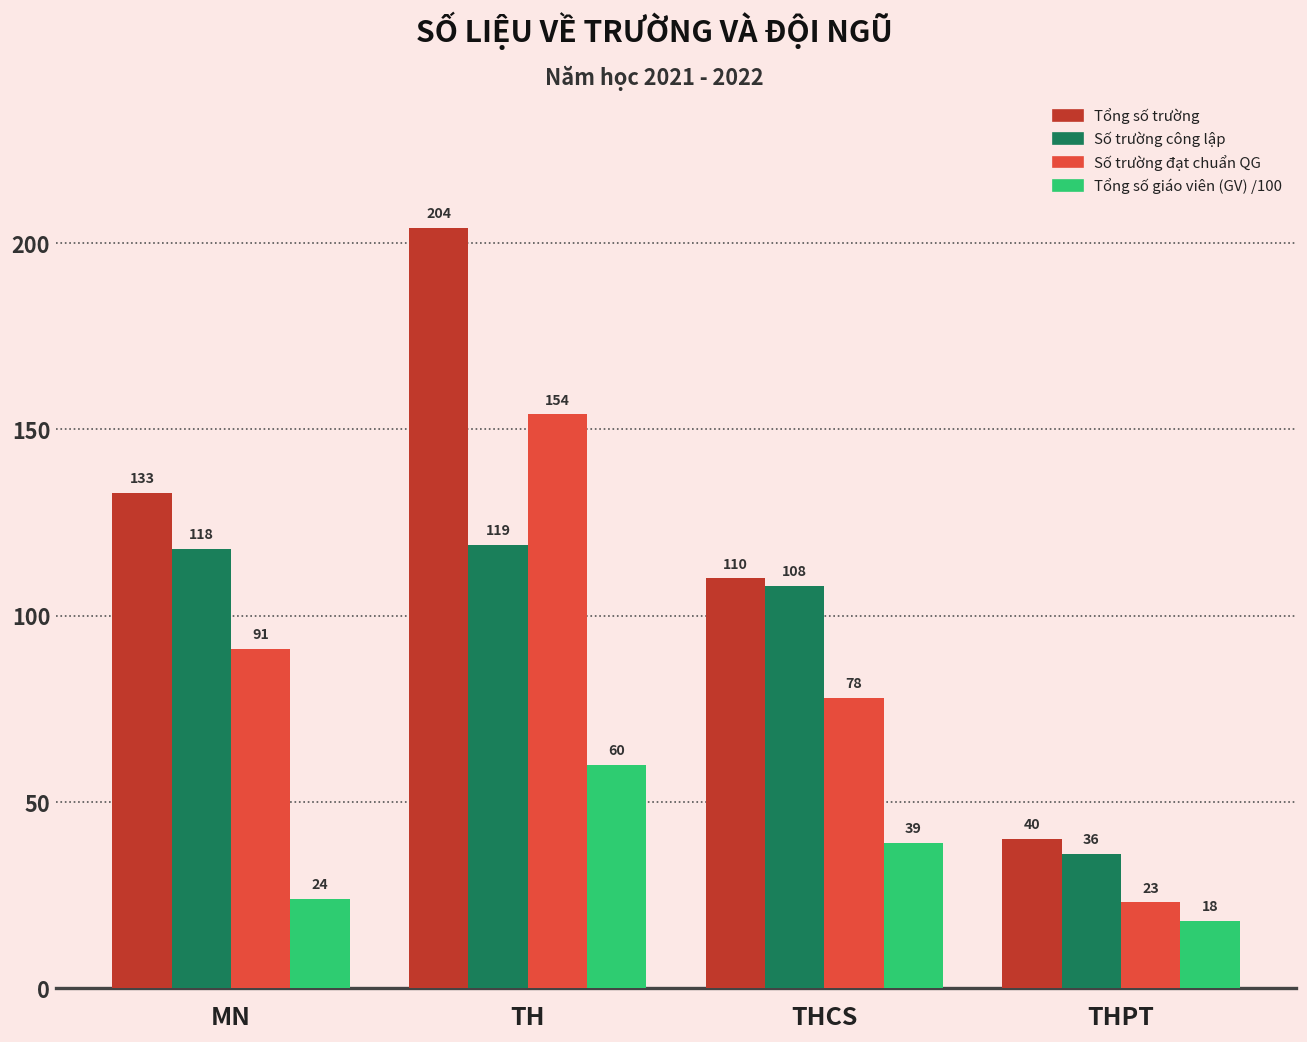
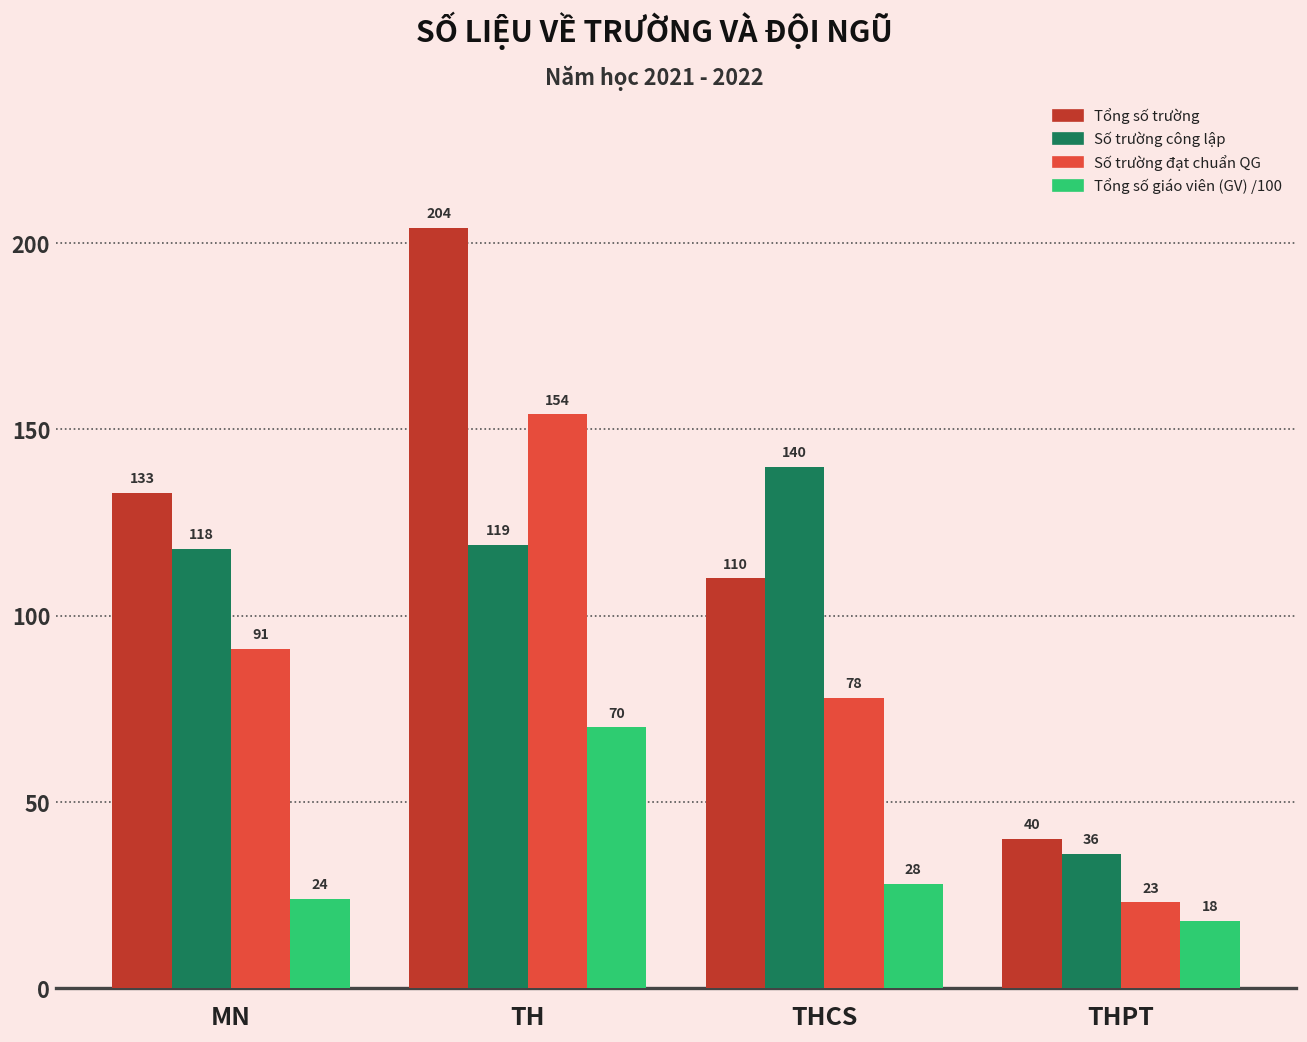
Tổng số giáo viên (GV) /100, TH: 60 -> 70
Số trường công lập, THCS: 108 -> 140
Tổng số giáo viên (GV) /100, THCS: 39 -> 28
